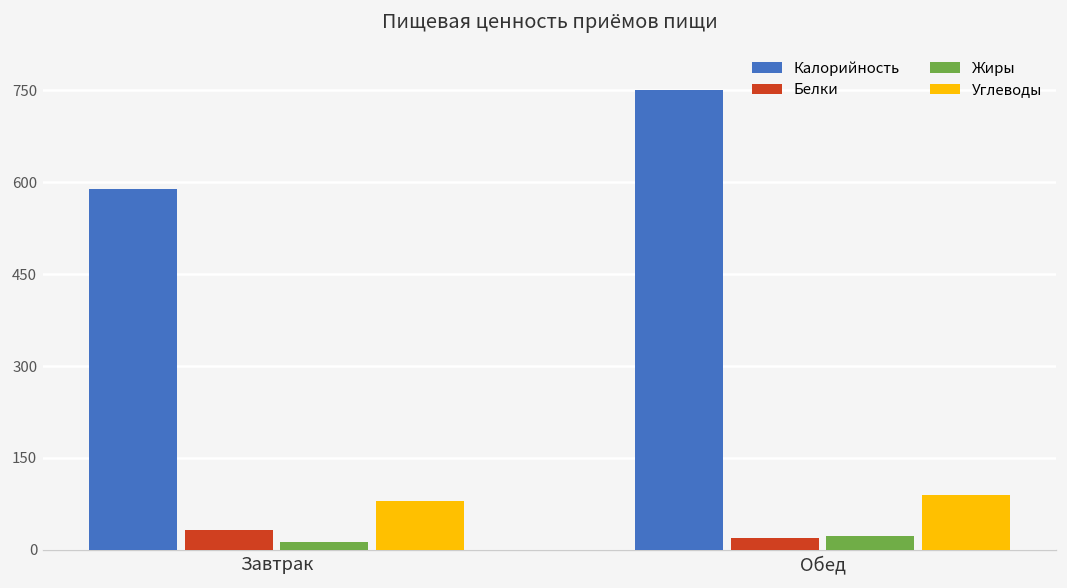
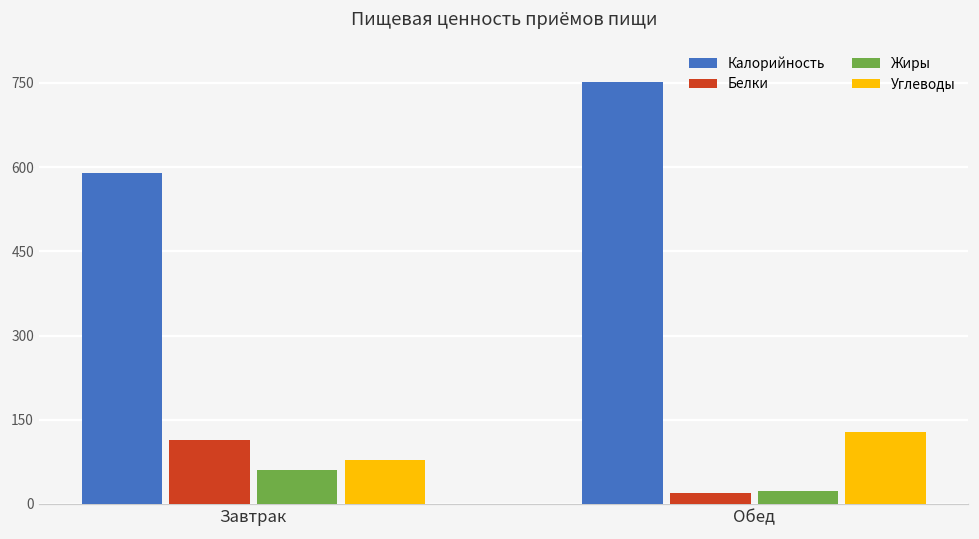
Белки, Завтрак: 30 -> 110
Жиры, Завтрак: 10 -> 60
Углеводы, Обед: 90 -> 130
